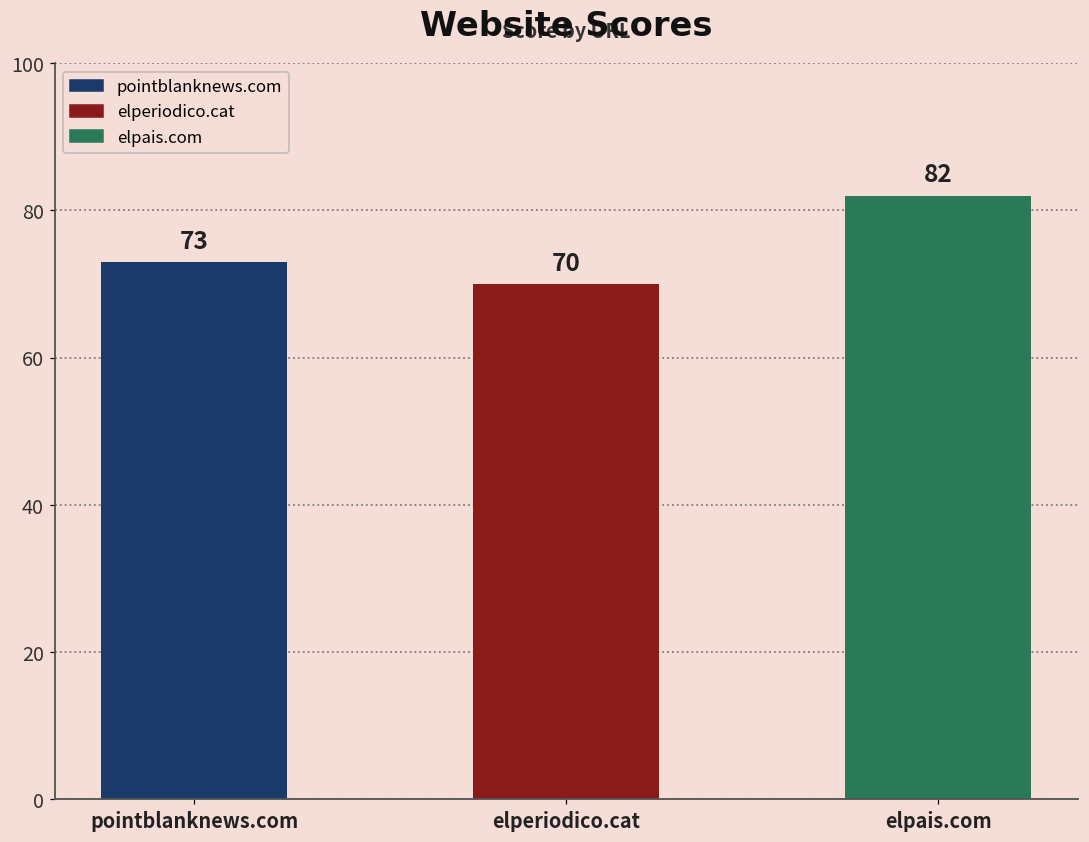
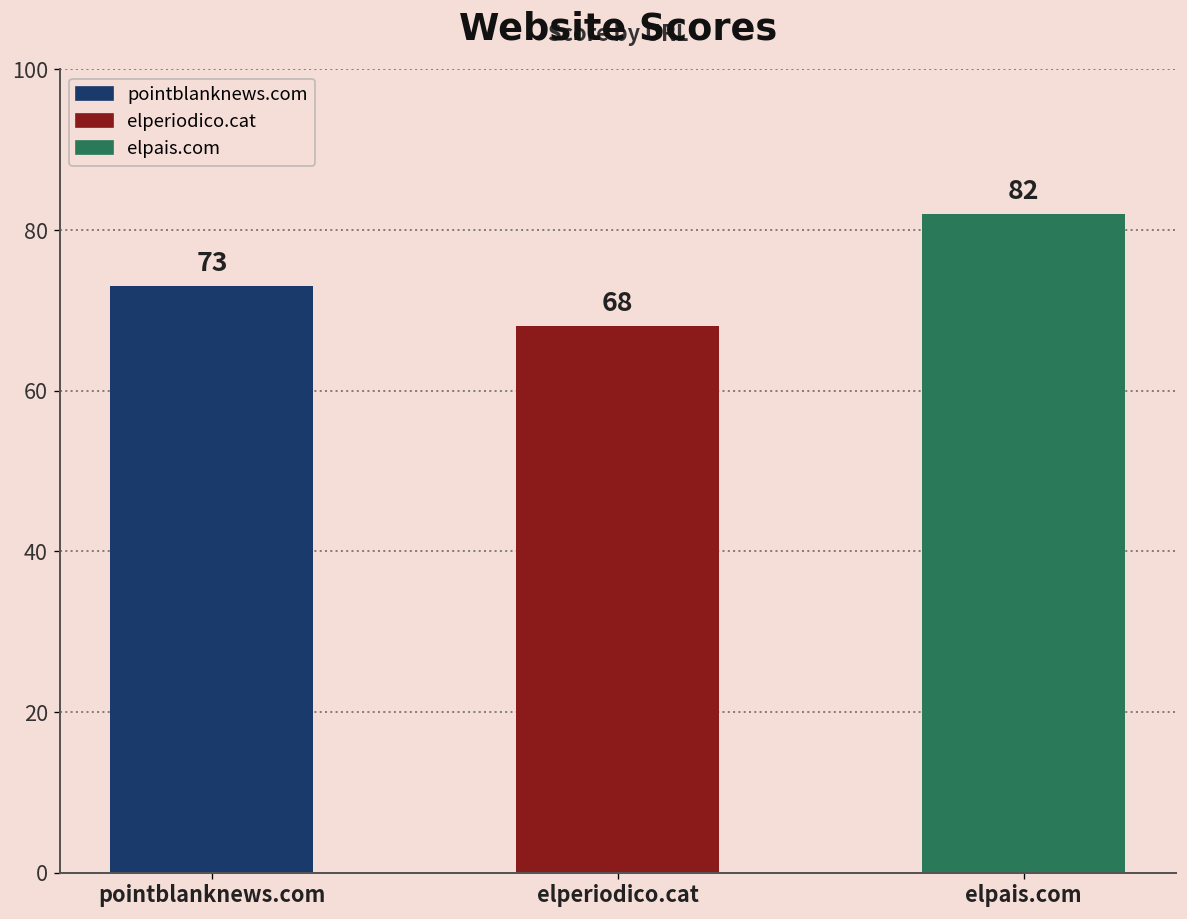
elperiodico.cat: 70 -> 68
